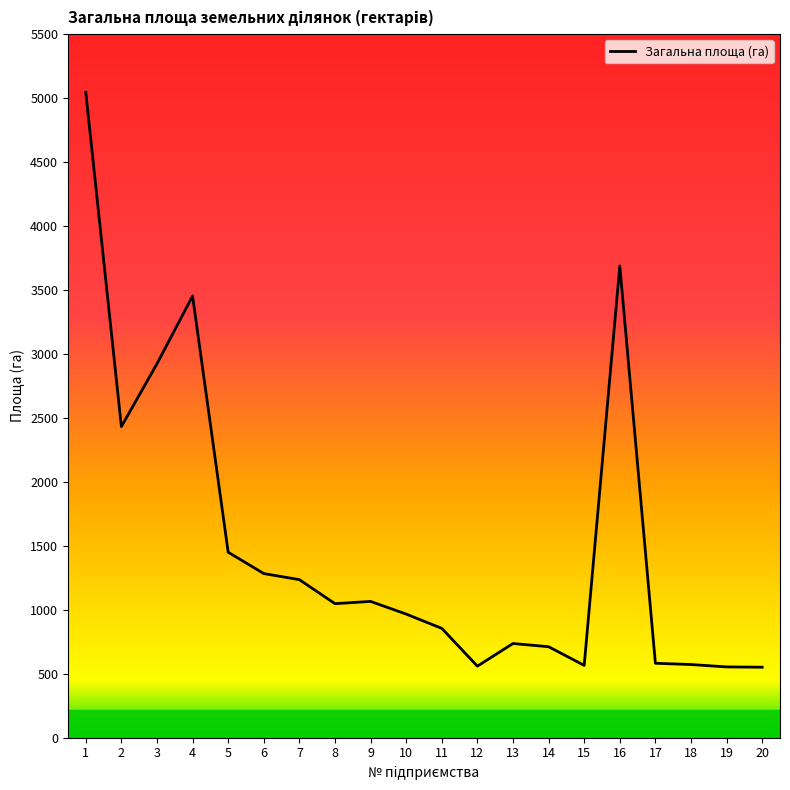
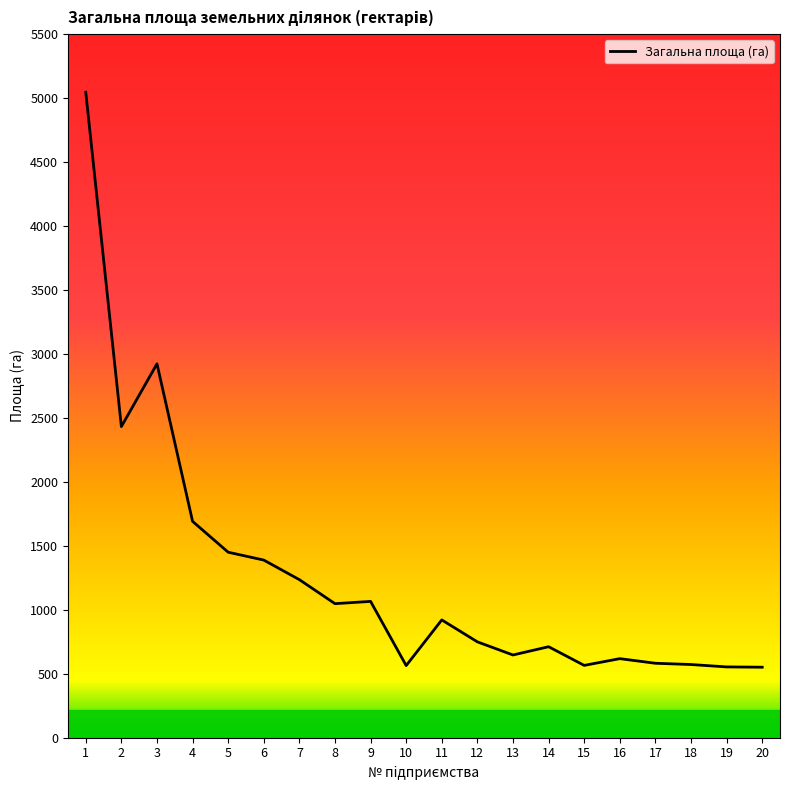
4: 3450 -> 1690
6: 1280 -> 1390
10: 970 -> 560
11: 850 -> 920
12: 560 -> 750
13: 740 -> 650
16: 3690 -> 620
